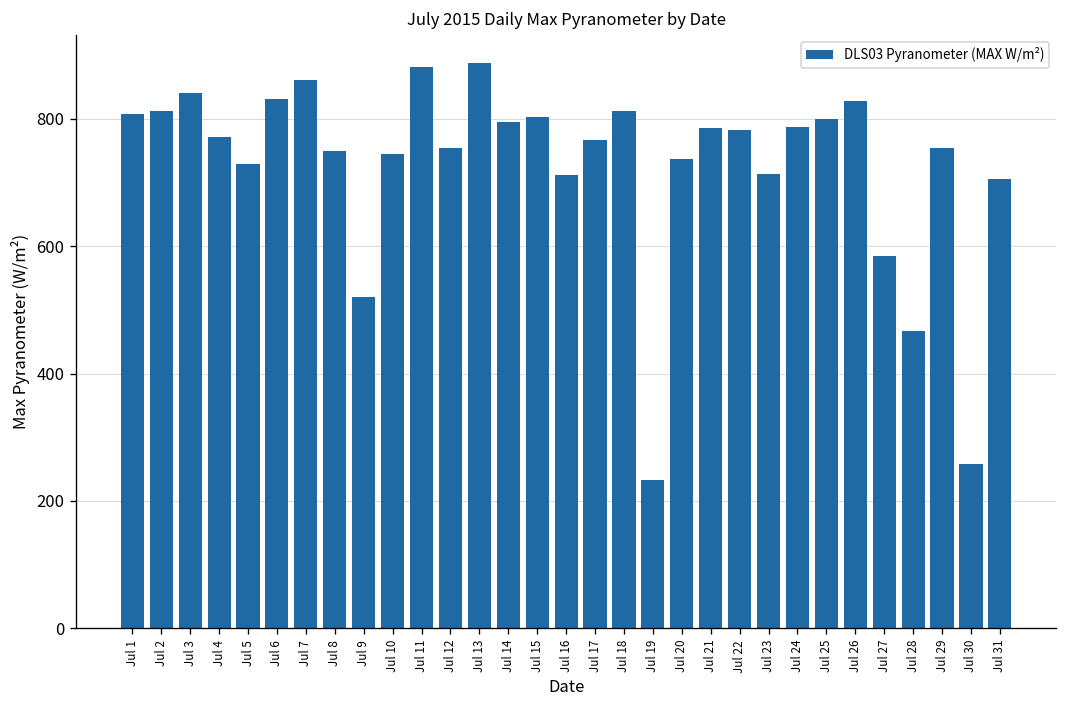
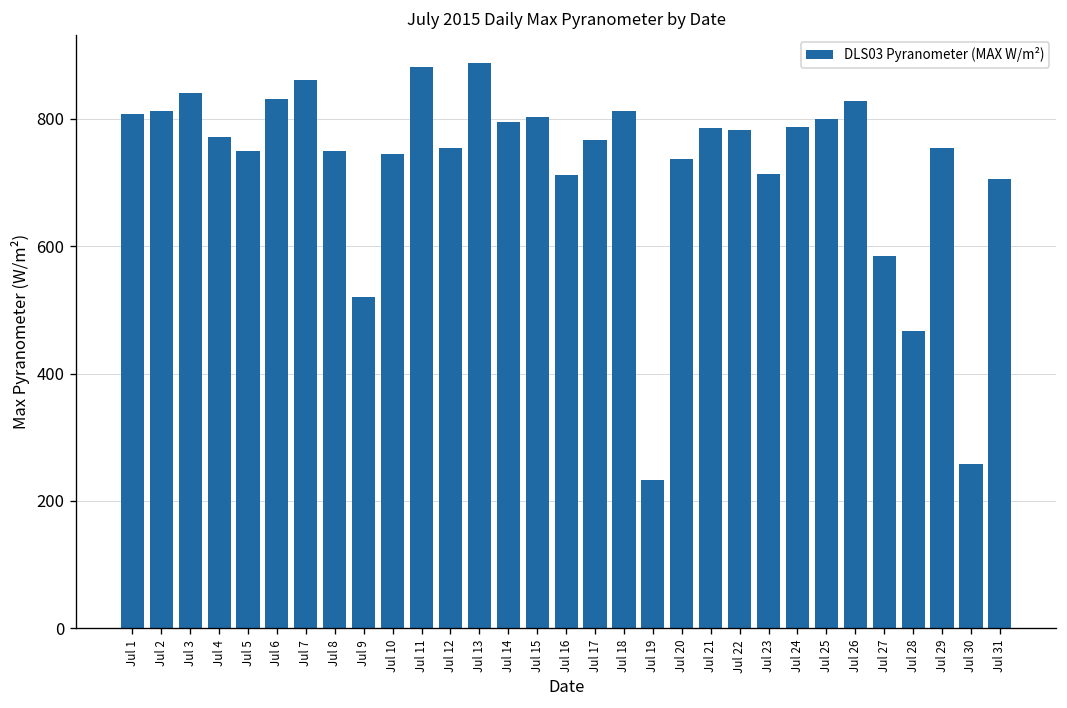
Jul 5: 730 -> 750
